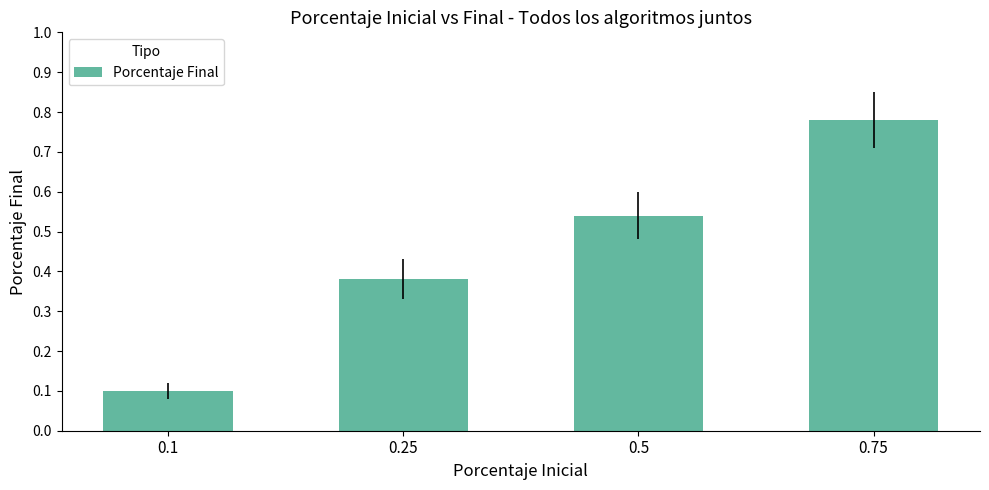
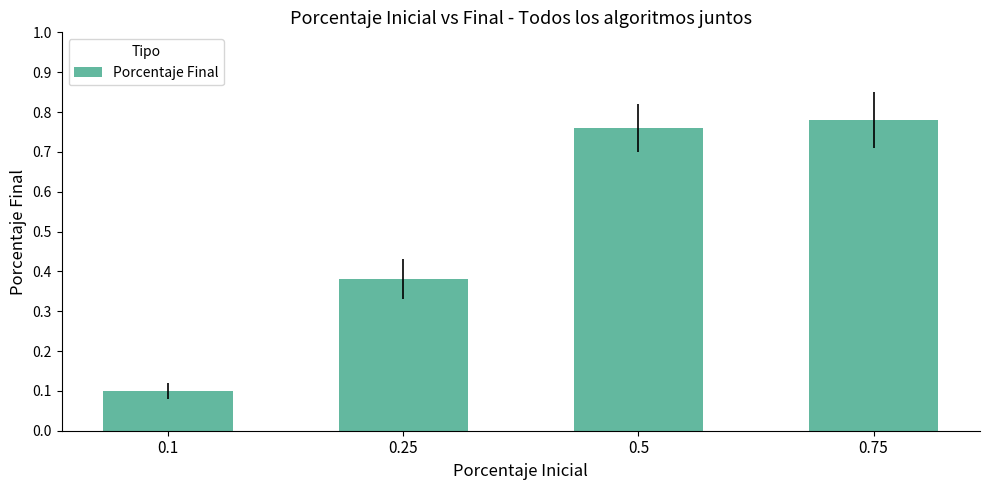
0.5: 0.54 -> 0.76
